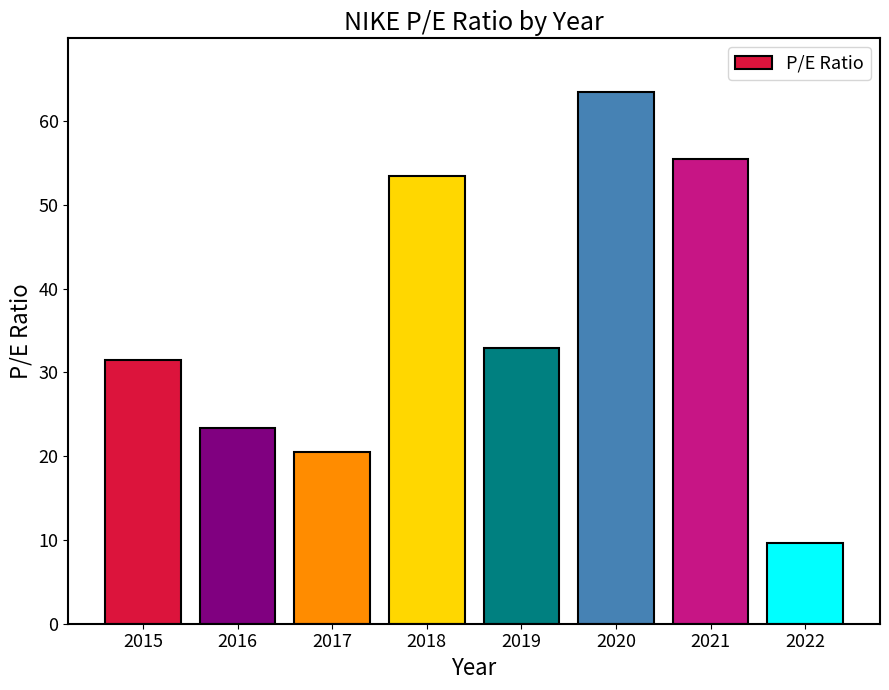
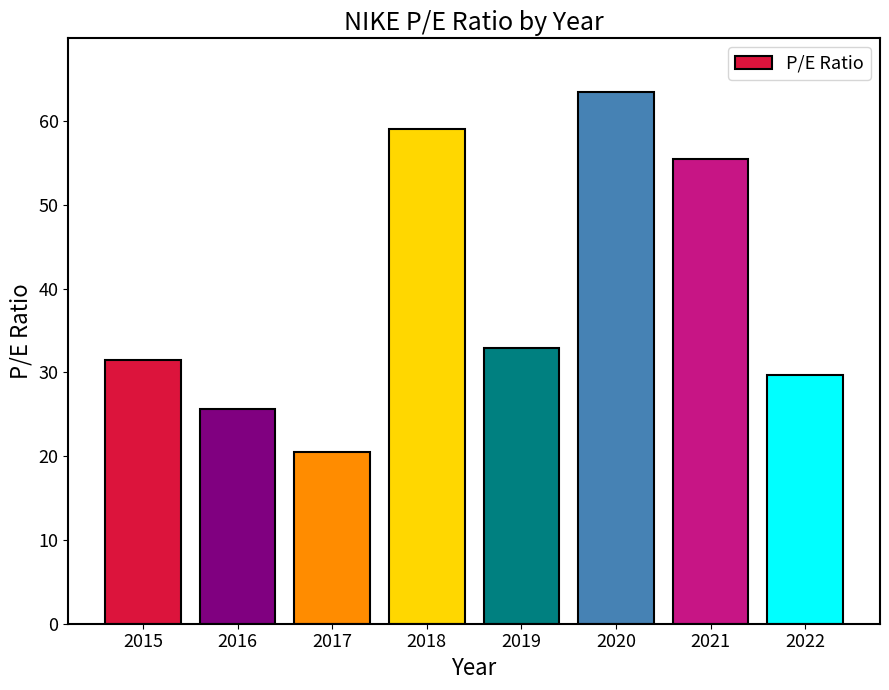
2016: 23 -> 26
2018: 53 -> 59
2022: 10 -> 30
